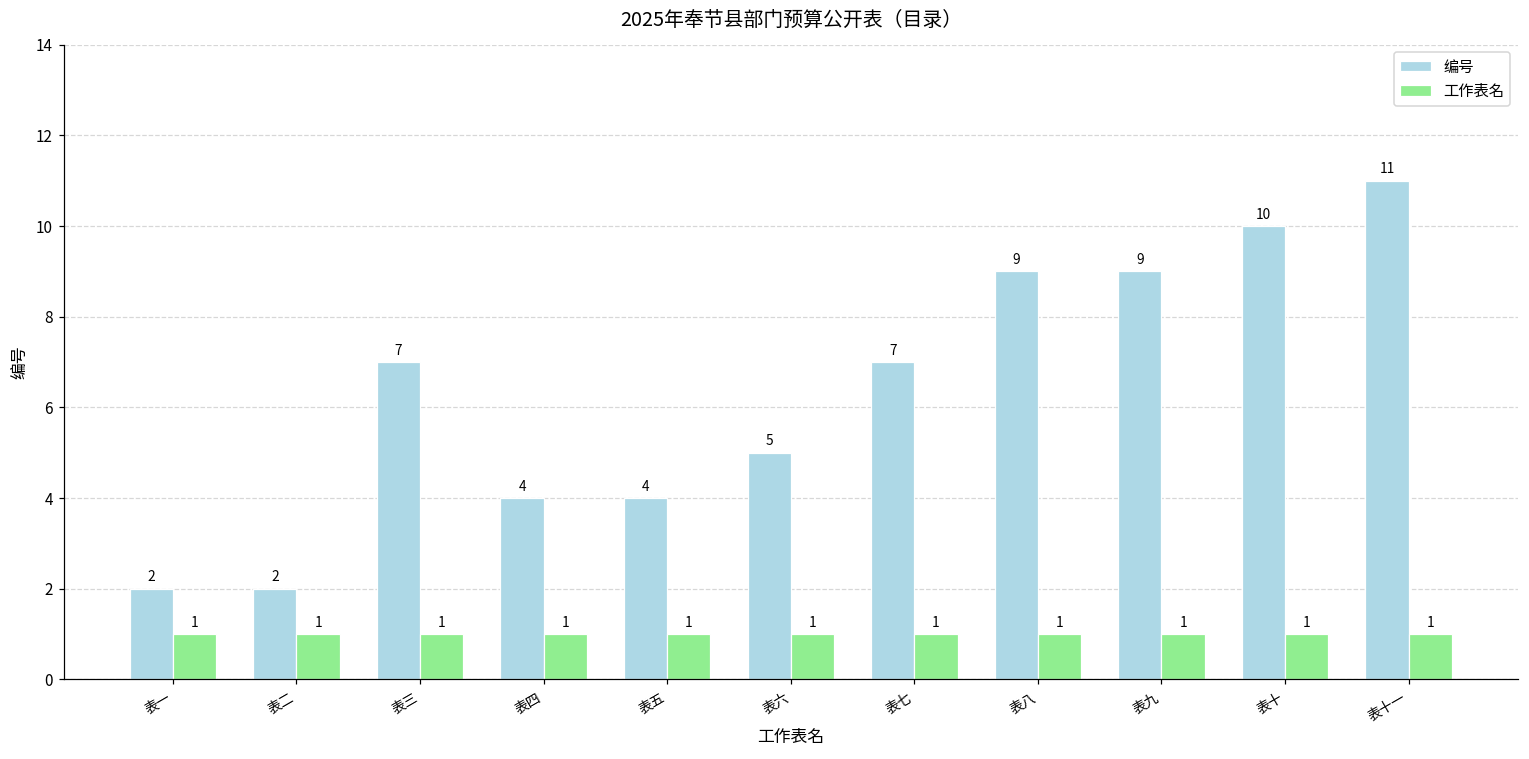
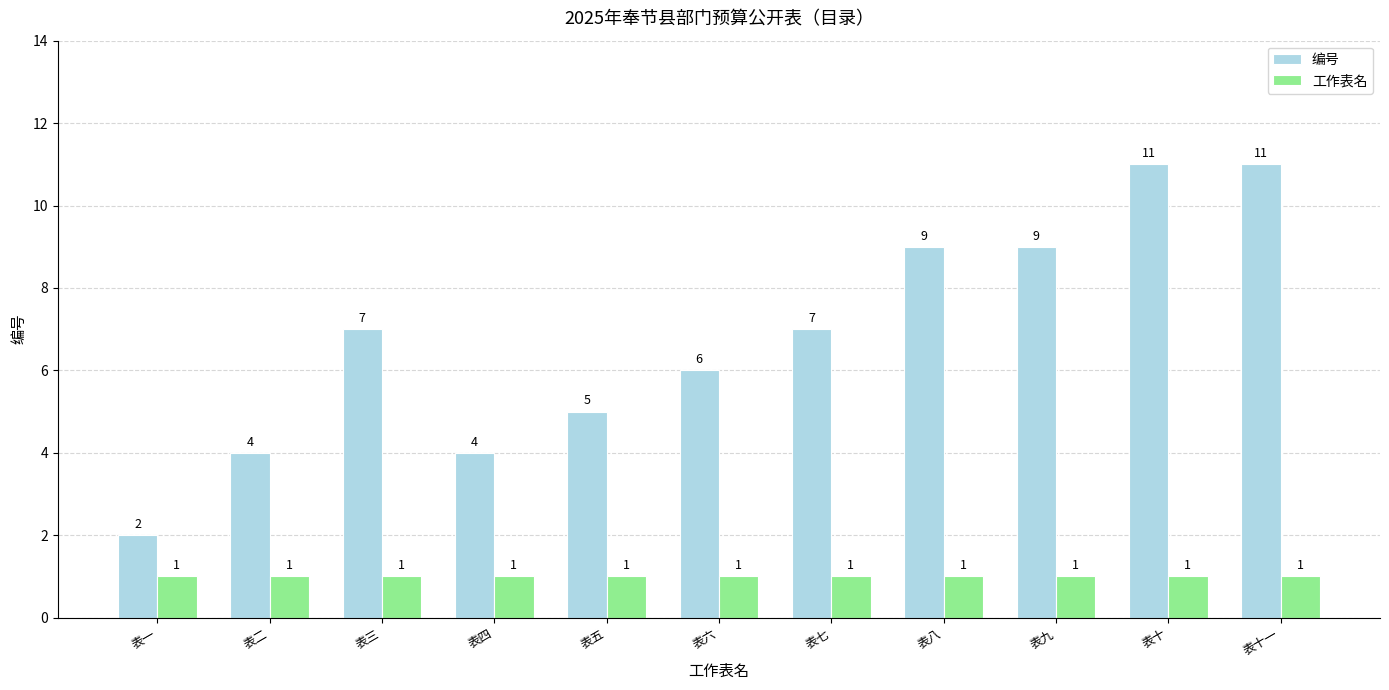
编号, 表二: 2 -> 4
编号, 表五: 4 -> 5
编号, 表六: 5 -> 6
编号, 表十: 10 -> 11
